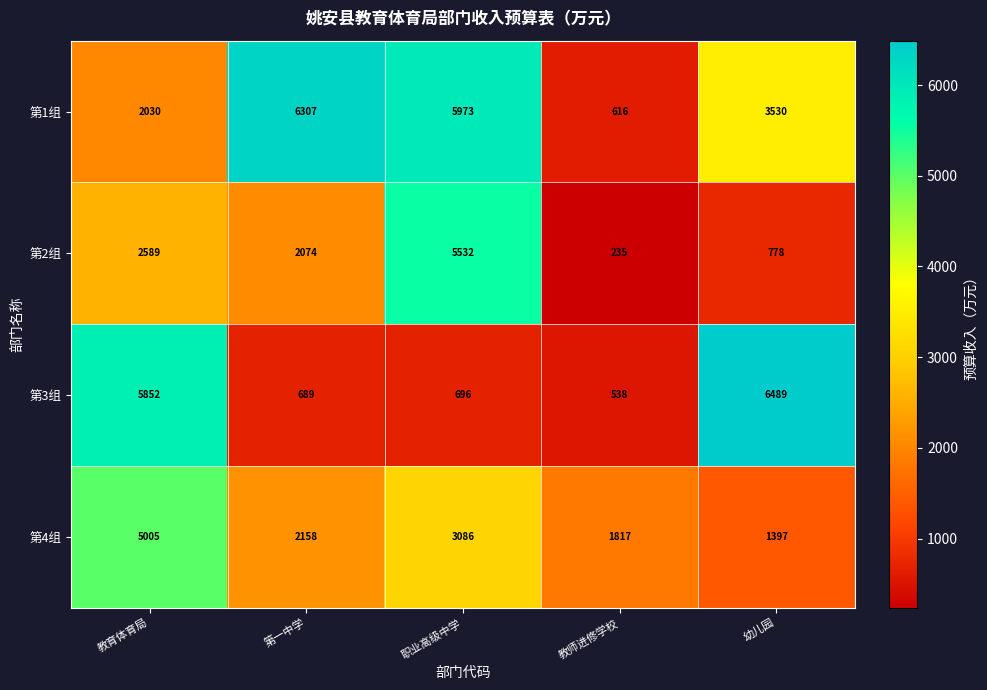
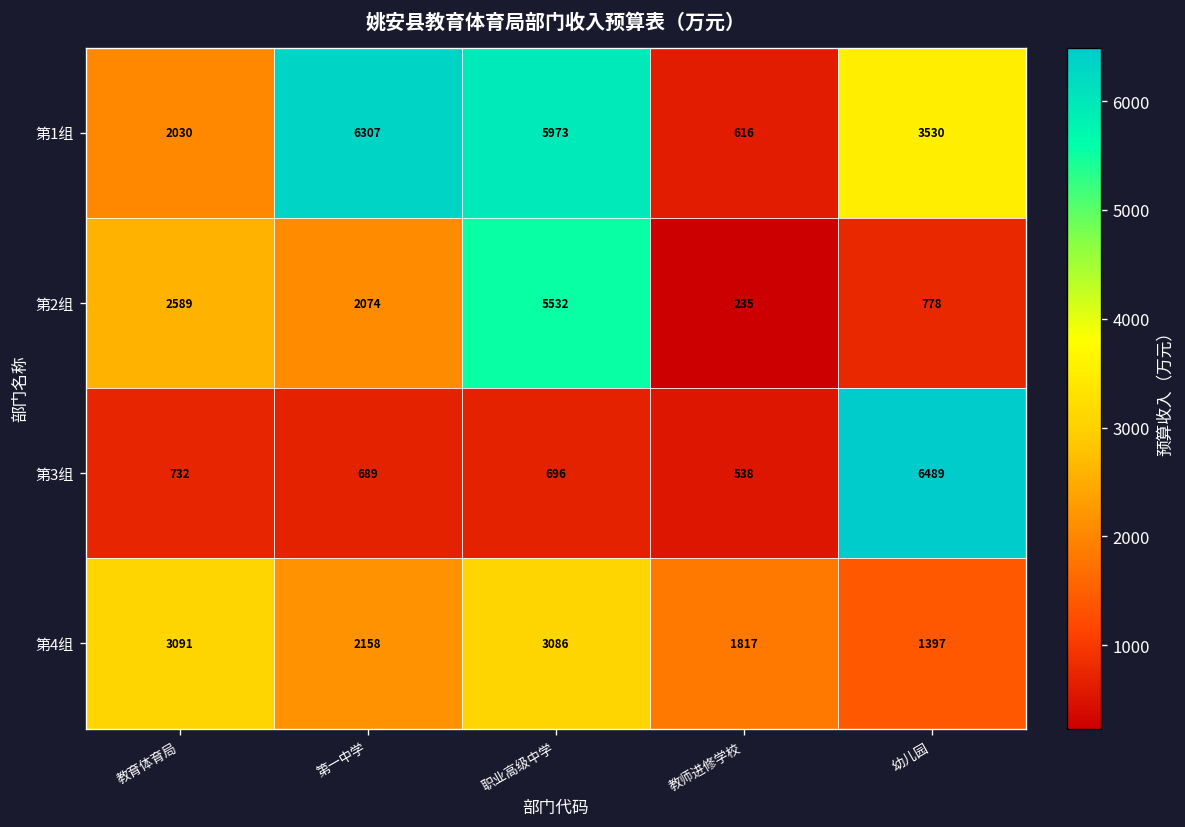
第3组, 教育体育局: 5852 -> 732
第4组, 教育体育局: 5005 -> 3091
